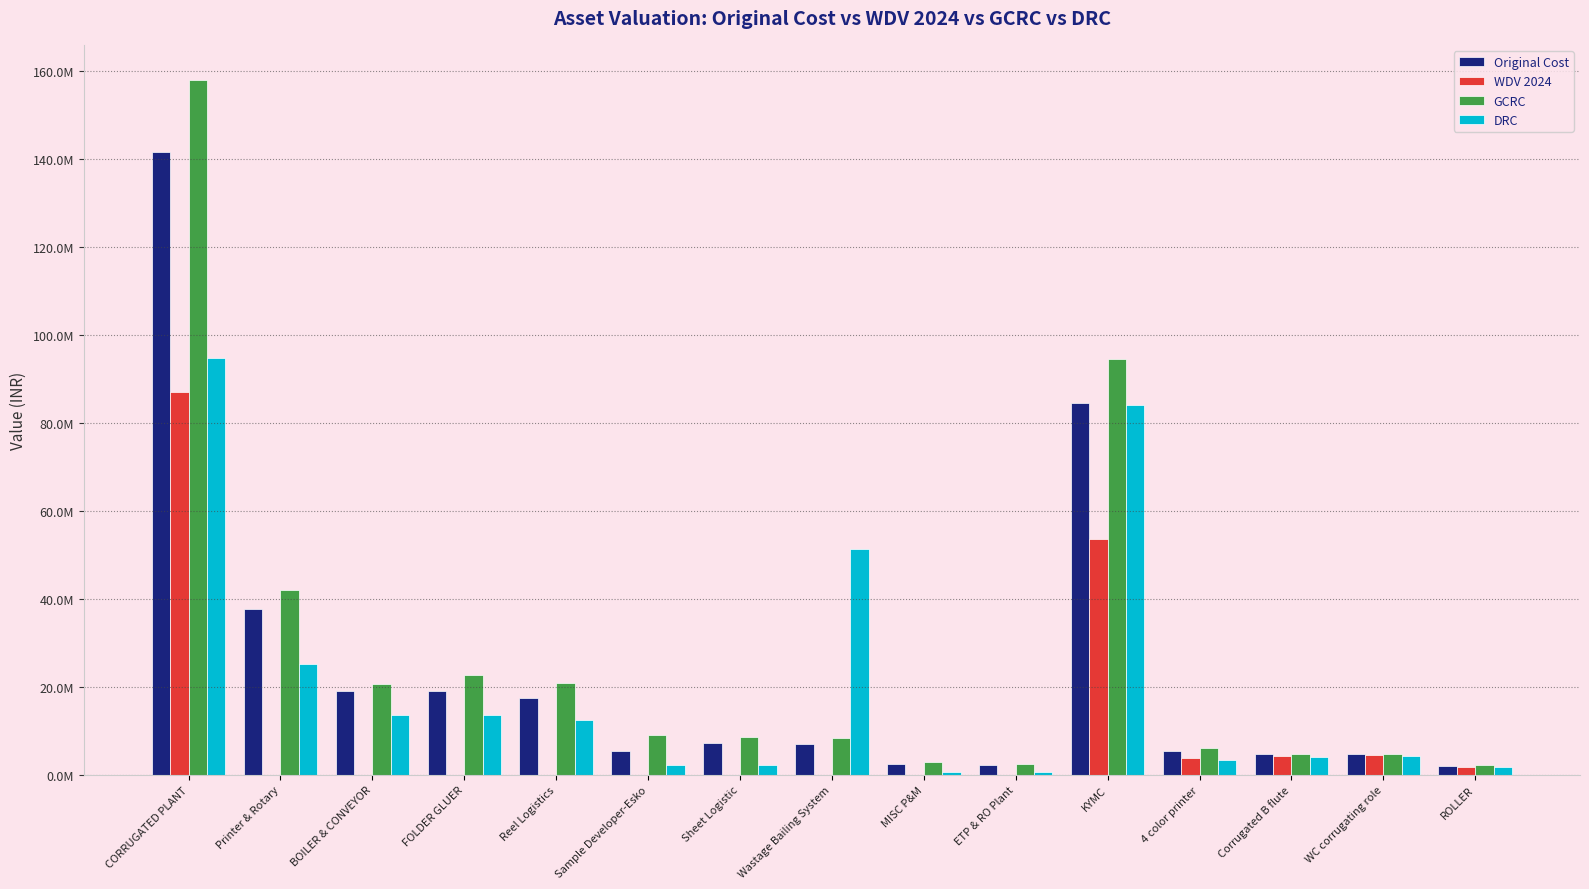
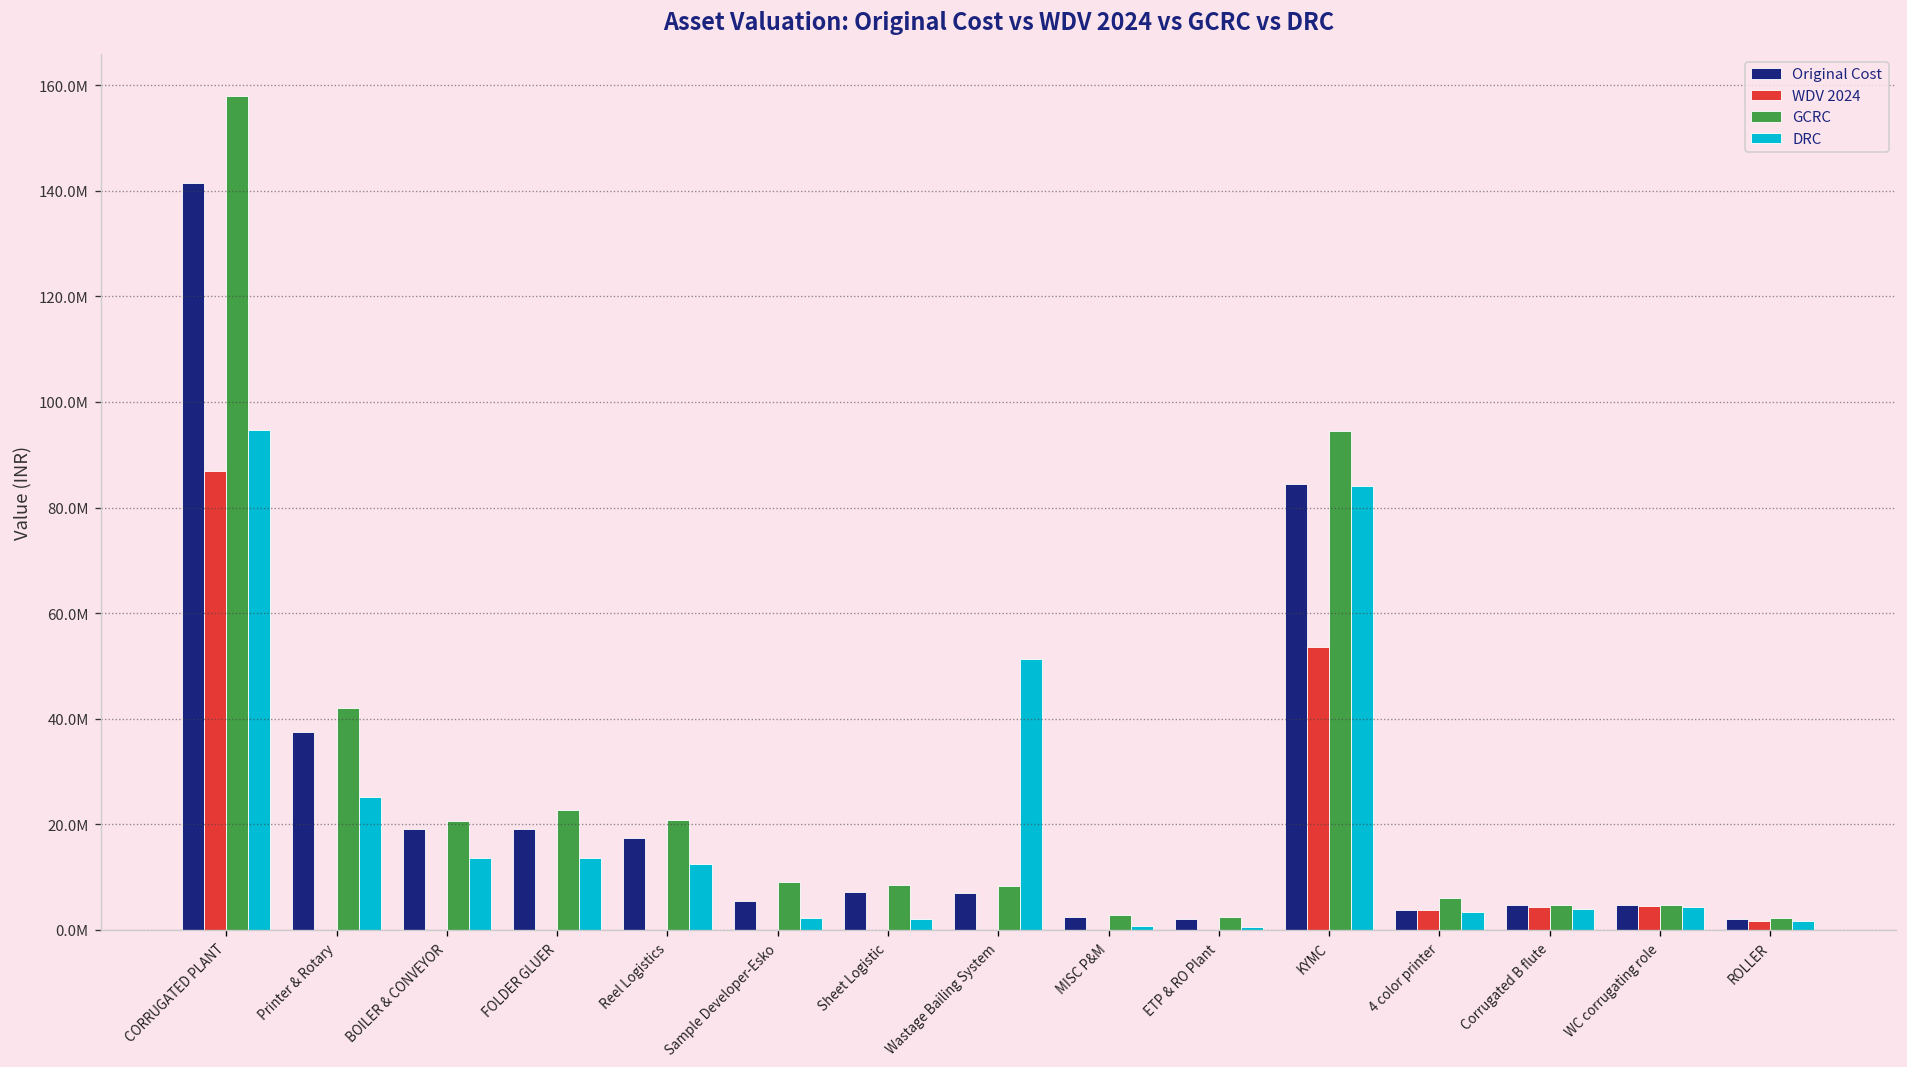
Original Cost, 4 color printer: 5000000 -> 4000000
